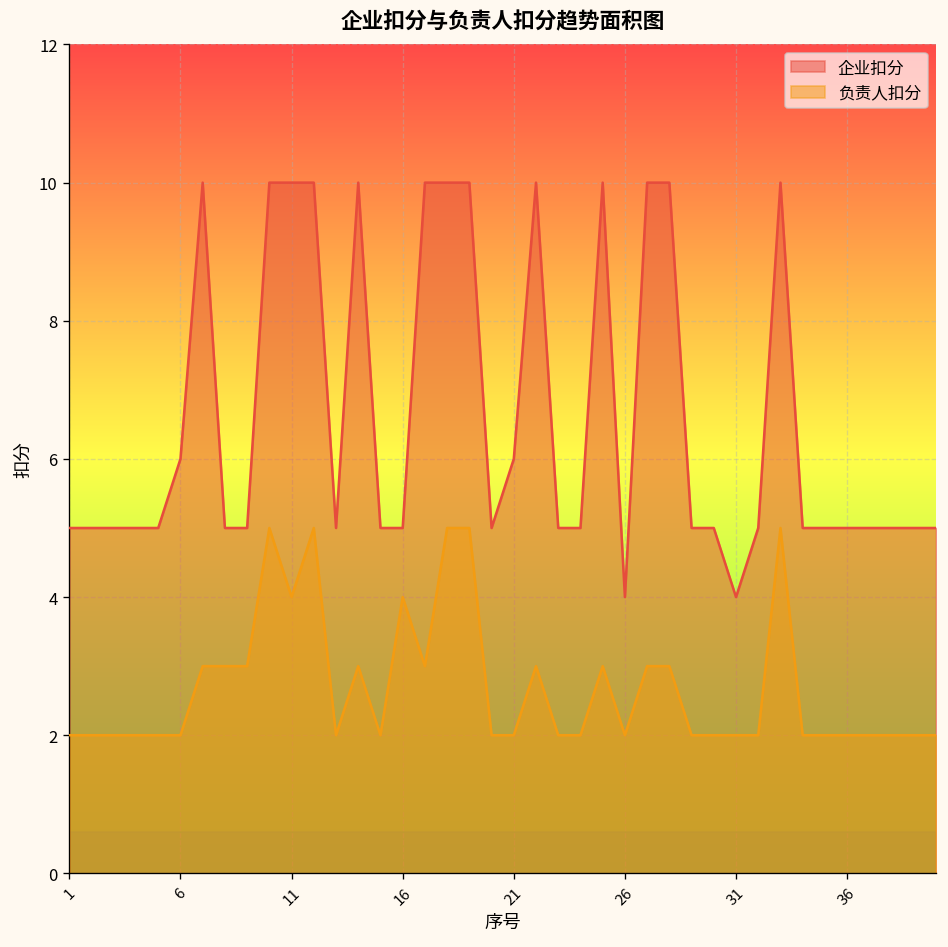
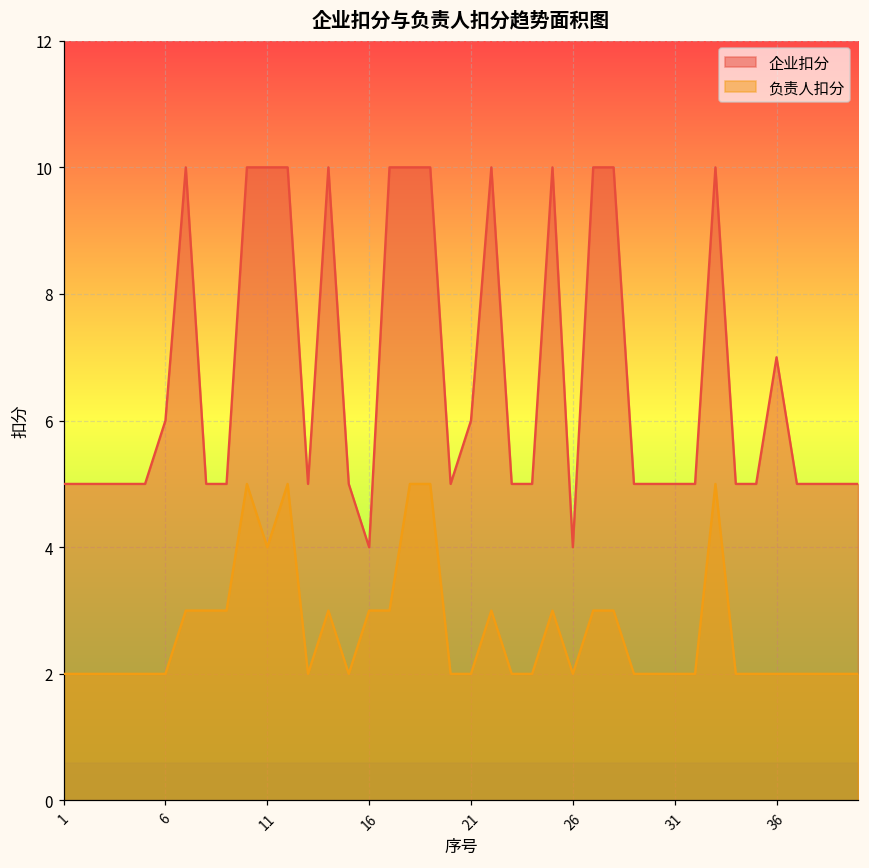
企业扣分, 16: 5 -> 4
负责人扣分, 16: 4 -> 3
企业扣分, 31: 4 -> 5
企业扣分, 36: 5 -> 7
